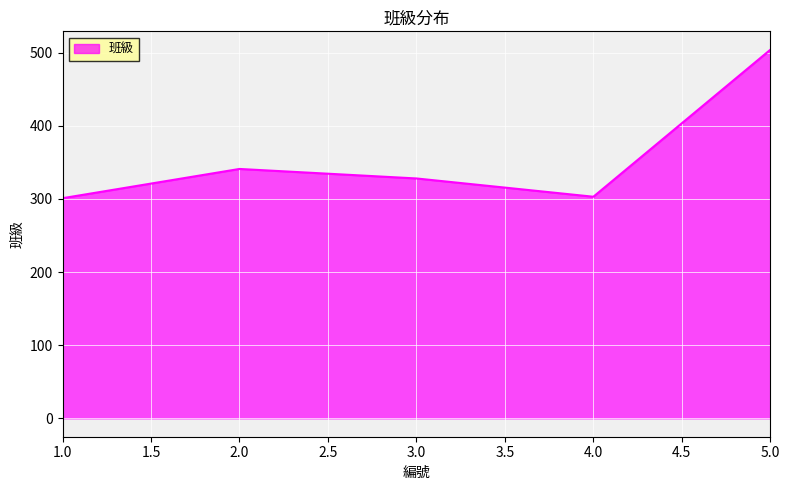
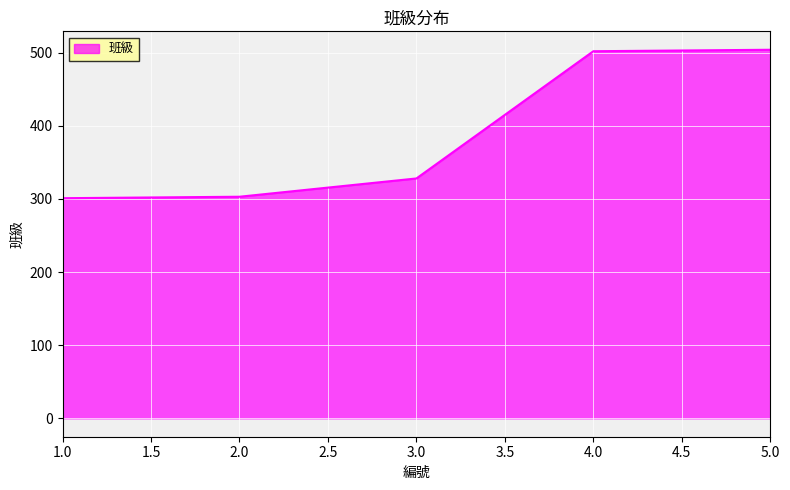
2.0: 340 -> 300
4.0: 300 -> 500
